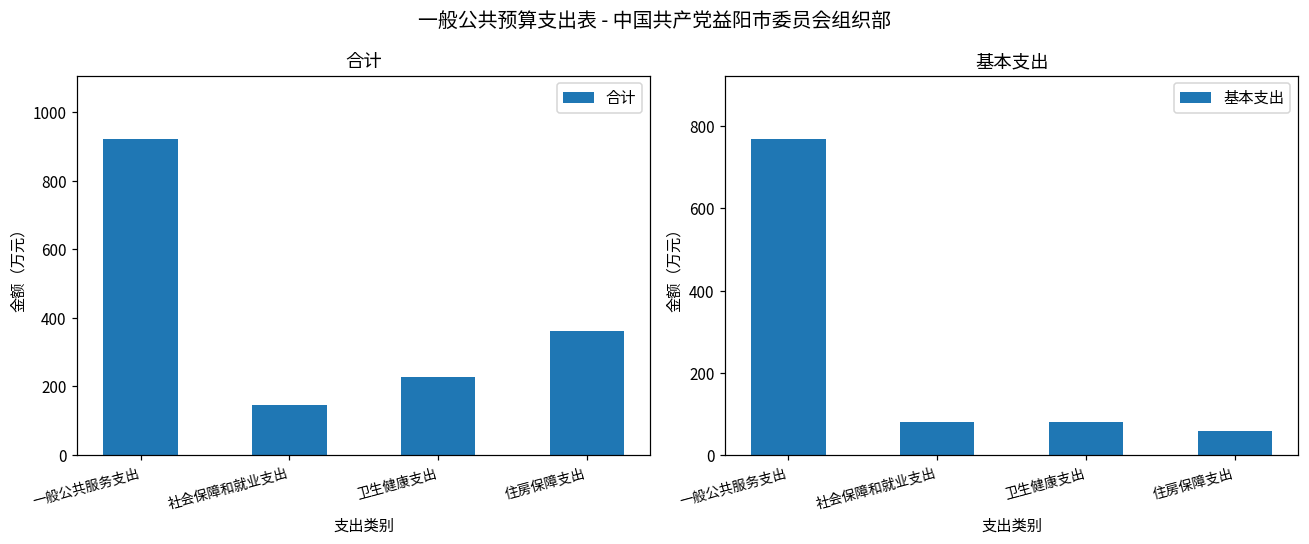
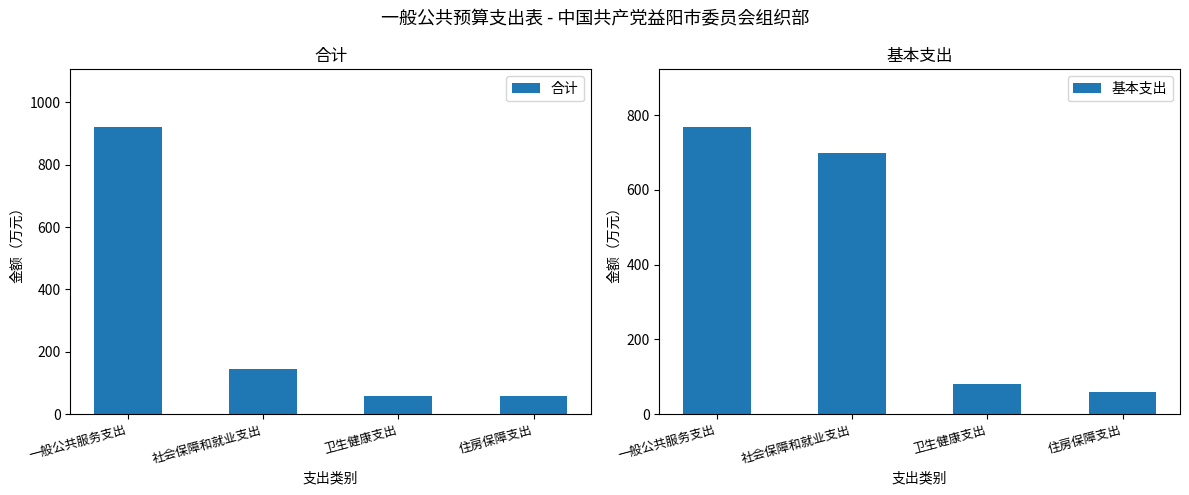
合计, 卫生健康支出: 230 -> 60
合计, 住房保障支出: 360 -> 60
基本支出, 社会保障和就业支出: 80 -> 700
